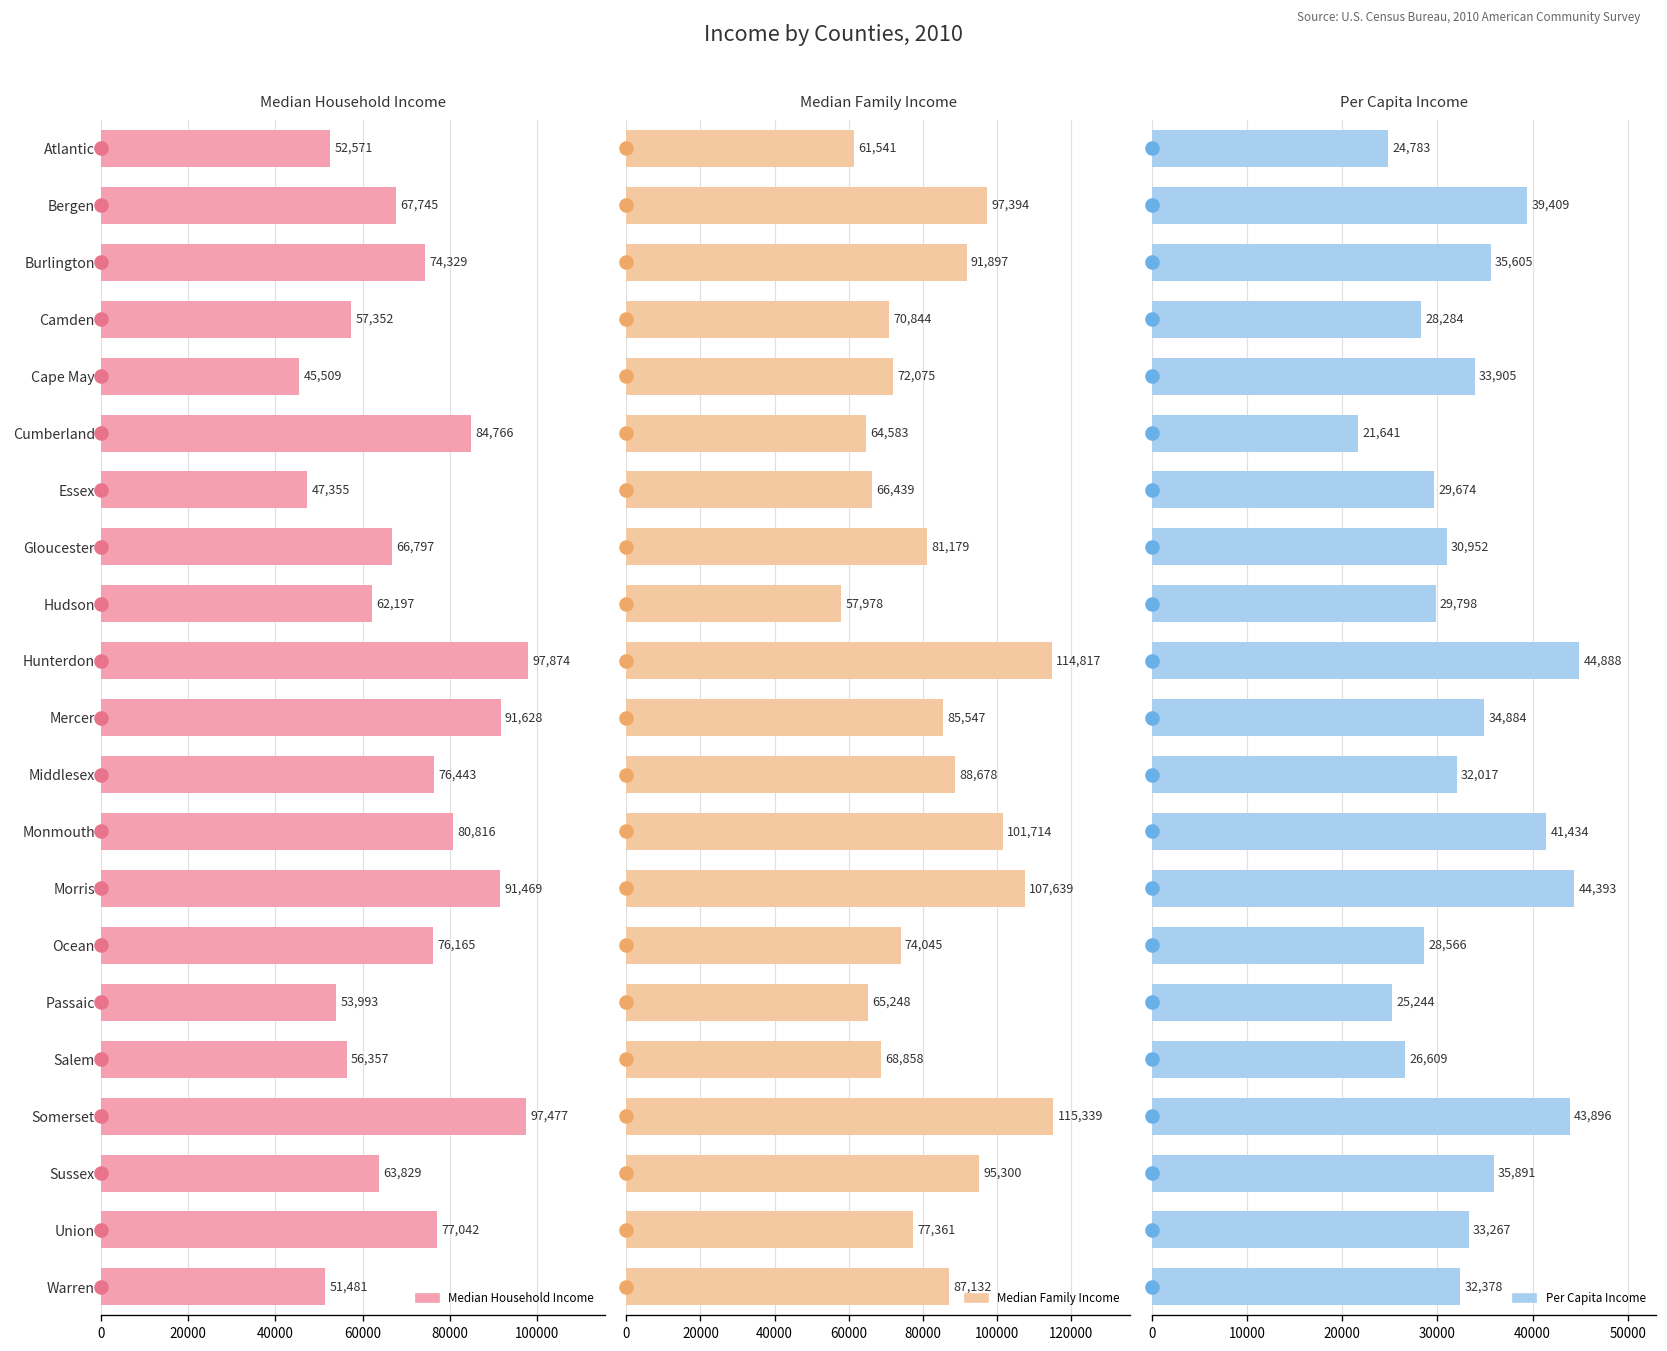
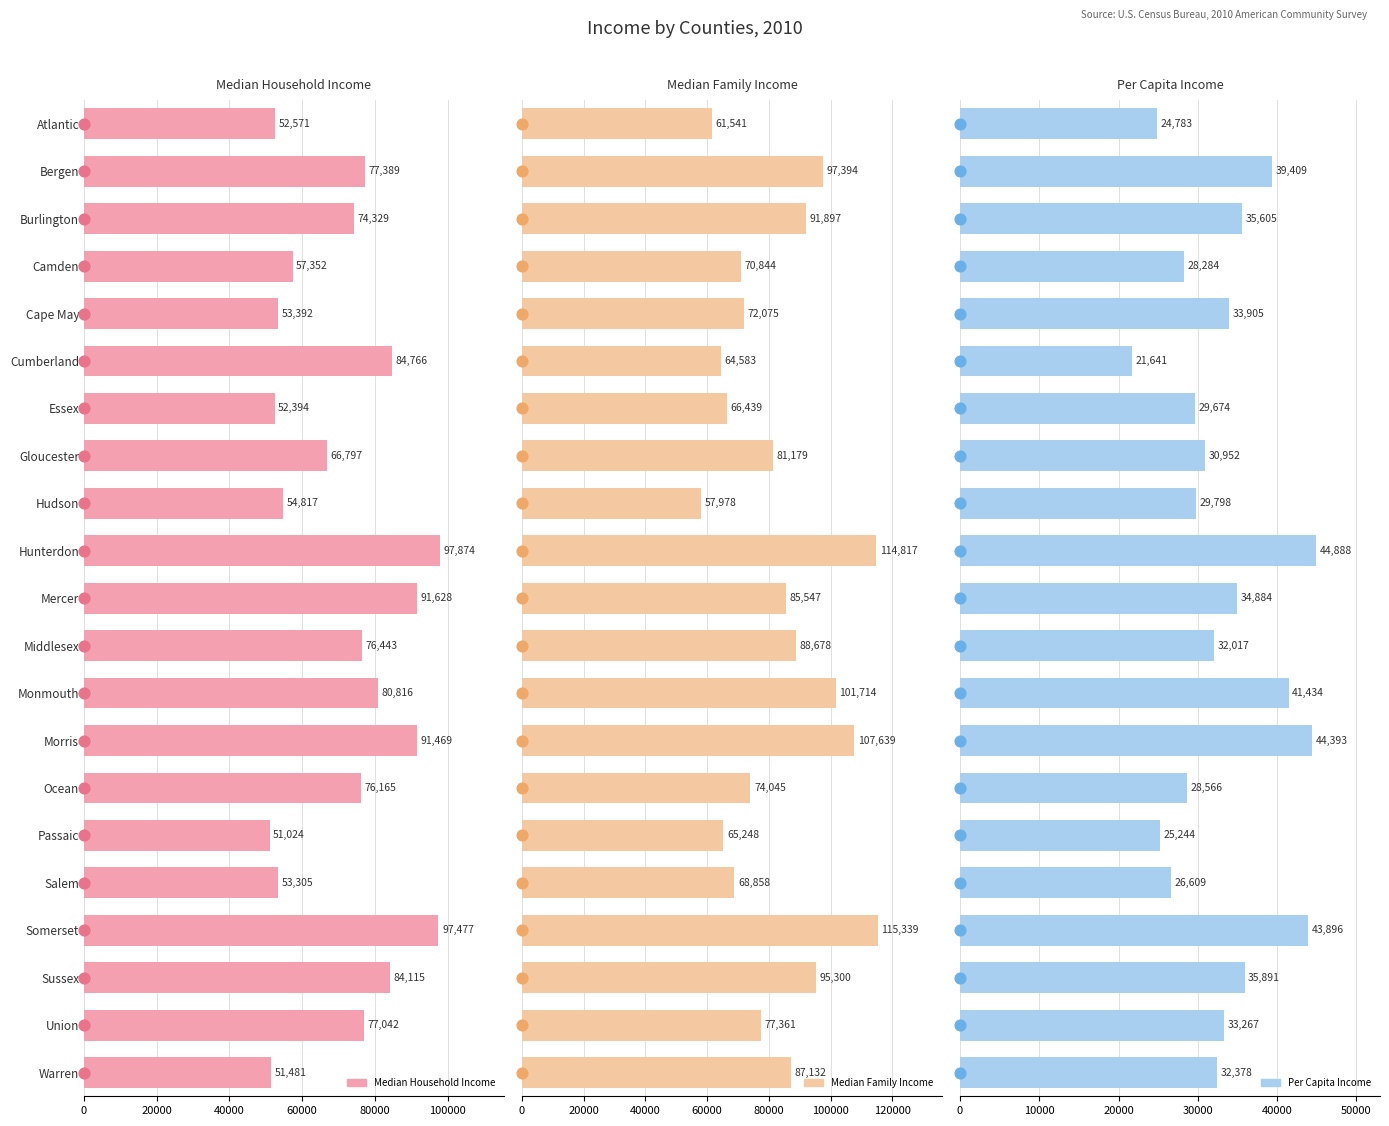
Median Household Income, Median Household Income, Bergen: 67,745 -> 77,389
Median Household Income, Median Household Income, Cape May: 45,509 -> 53,392
Median Household Income, Median Household Income, Essex: 47,355 -> 52,394
Median Household Income, Median Household Income, Hudson: 62,197 -> 54,817
Median Household Income, Median Household Income, Passaic: 53,993 -> 51,024
Median Household Income, Median Household Income, Salem: 56,357 -> 53,305
Median Household Income, Median Household Income, Sussex: 63,829 -> 84,115
